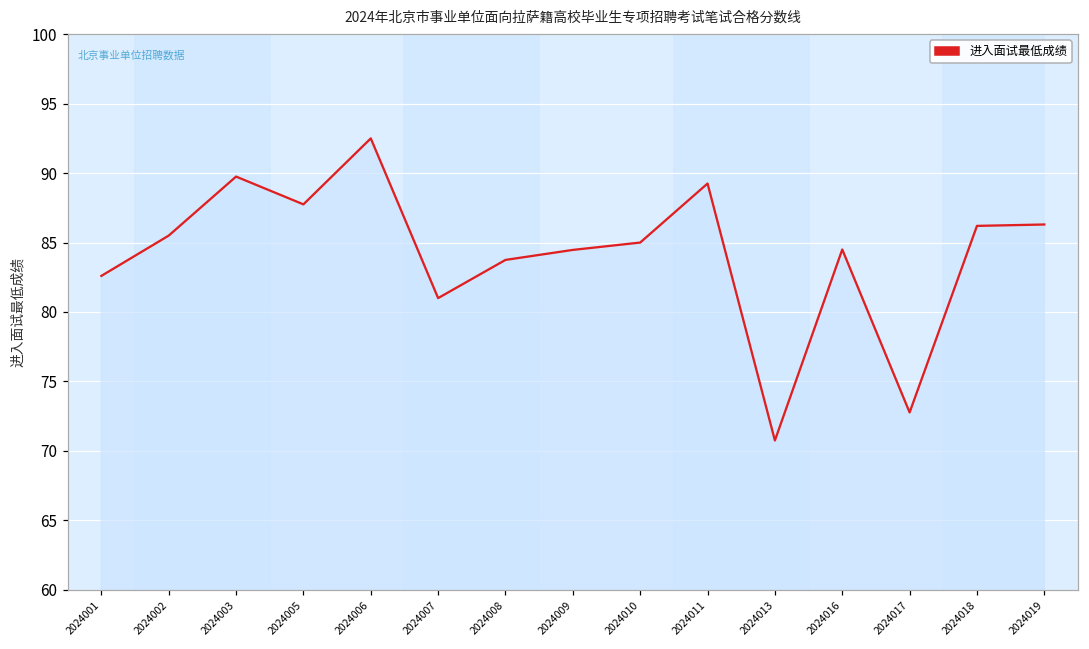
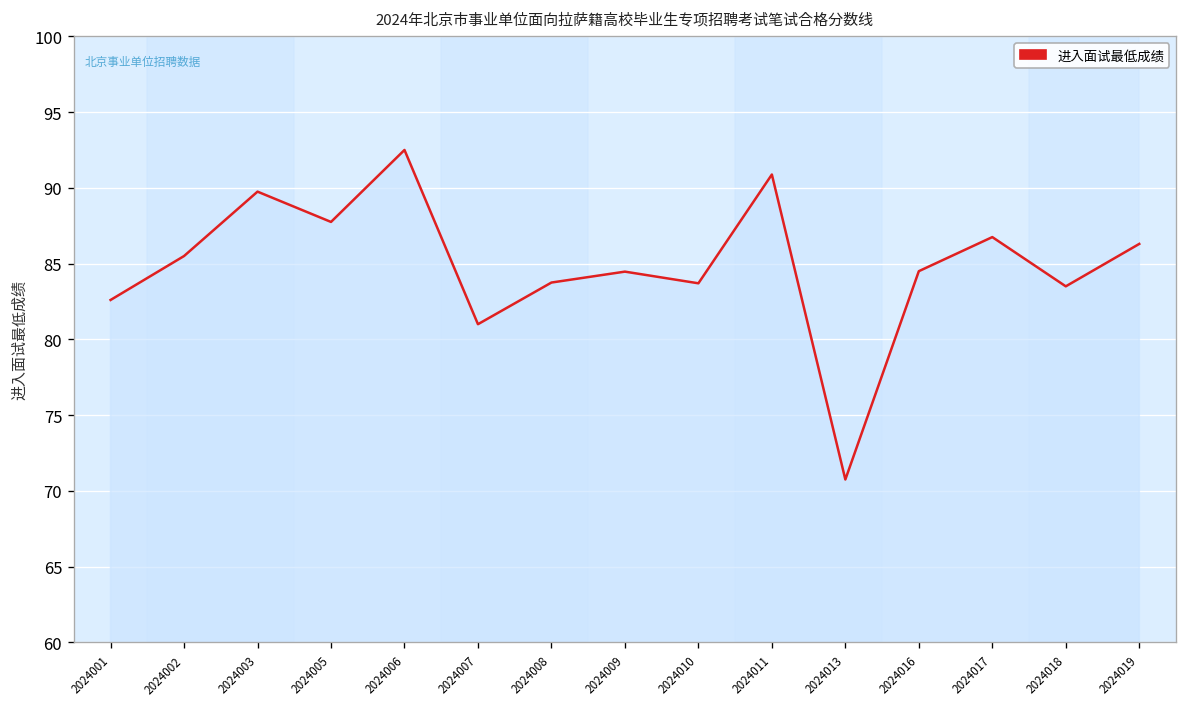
2024010: 85.0 -> 83.7
2024011: 89.3 -> 90.9
2024017: 72.8 -> 86.8
2024018: 86.2 -> 83.5
